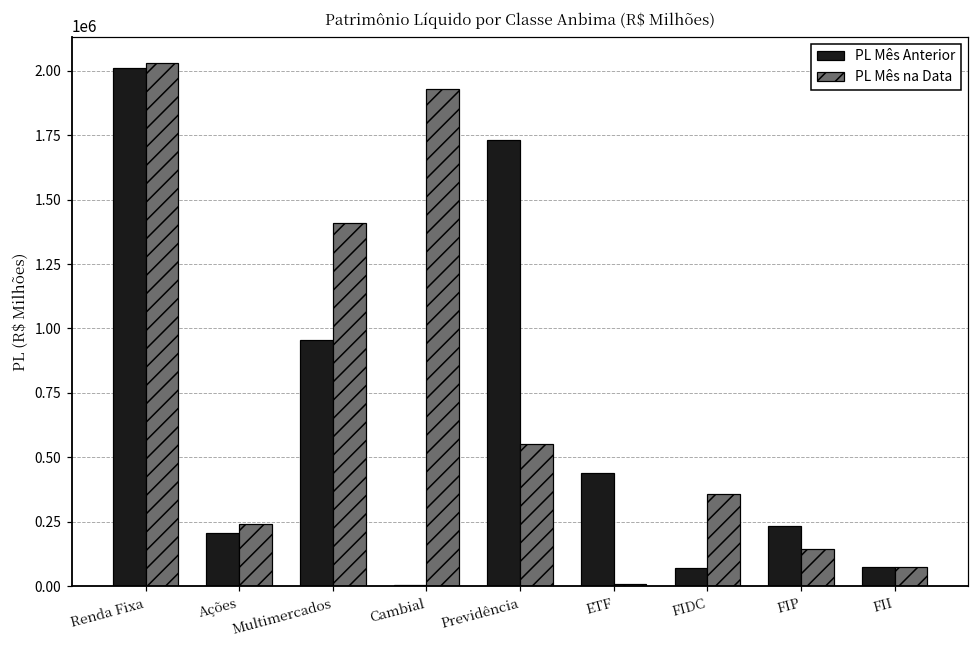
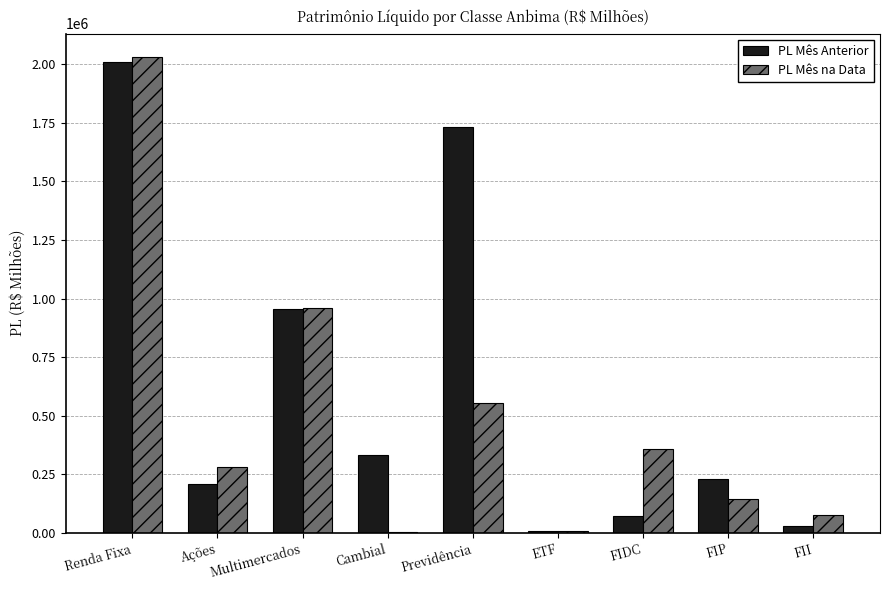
PL Mês na Data, Ações: 240000 -> 280000
PL Mês na Data, Multimercados: 1410000 -> 960000
PL Mês Anterior, Cambial: 10000 -> 330000
PL Mês na Data, Cambial: 1930000 -> 0
PL Mês Anterior, ETF: 440000 -> 10000
PL Mês Anterior, FII: 80000 -> 30000
